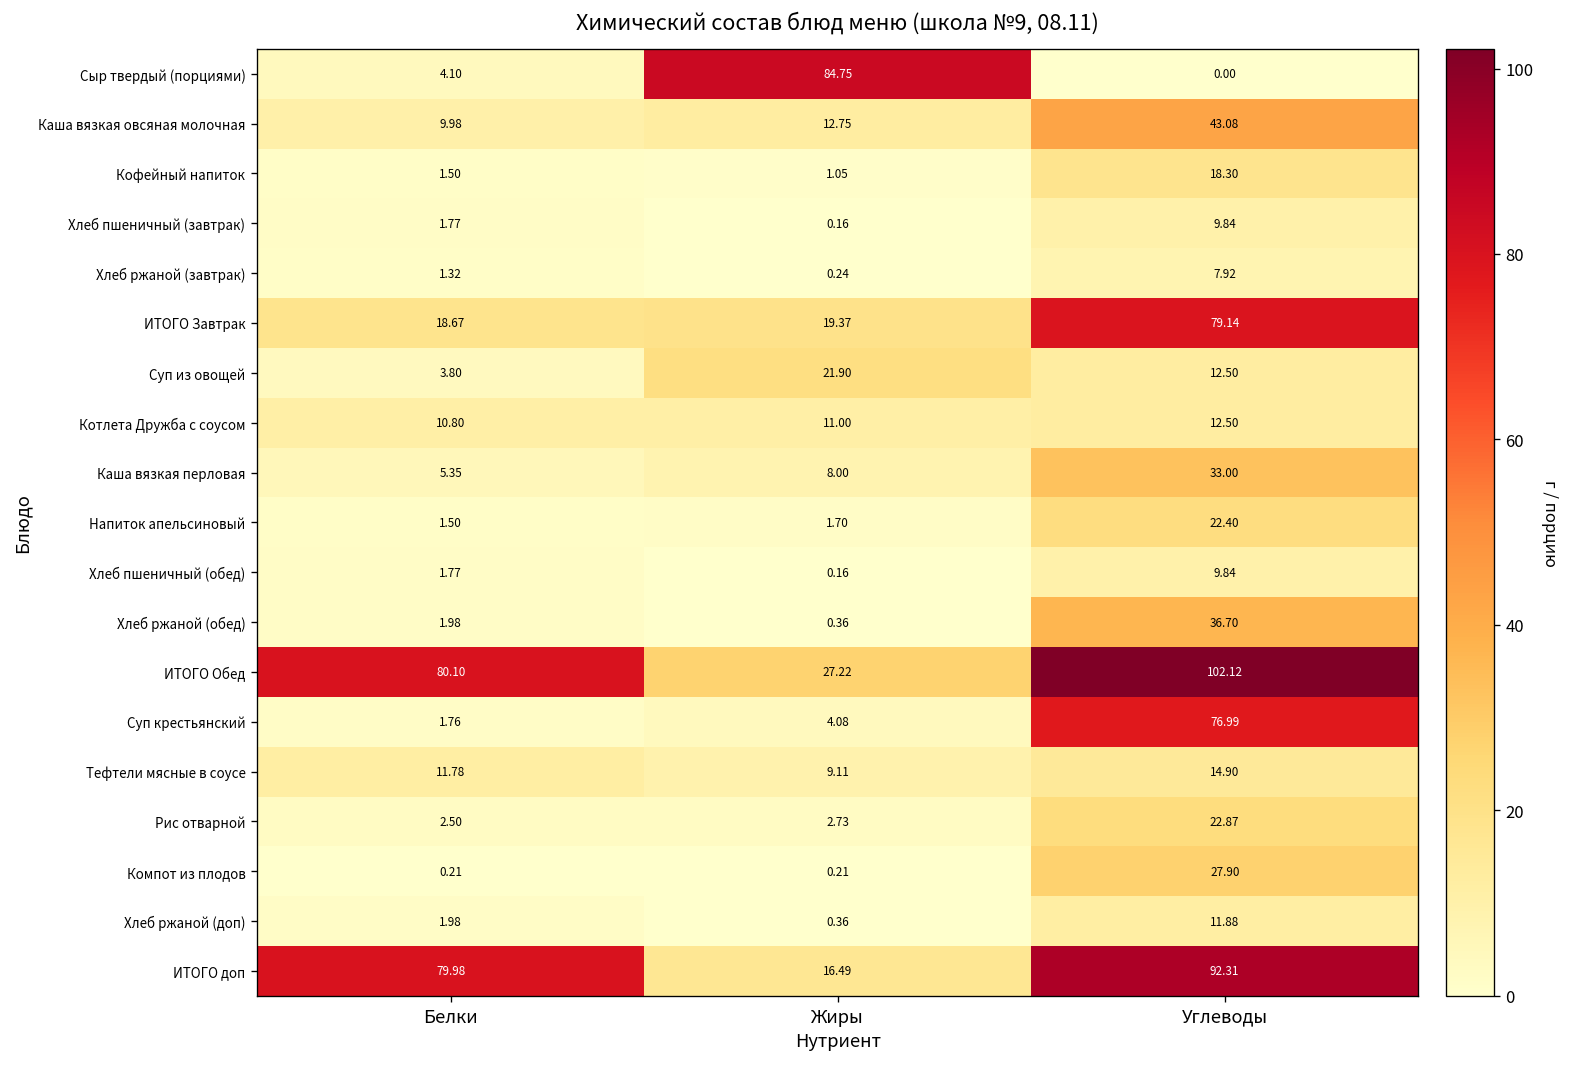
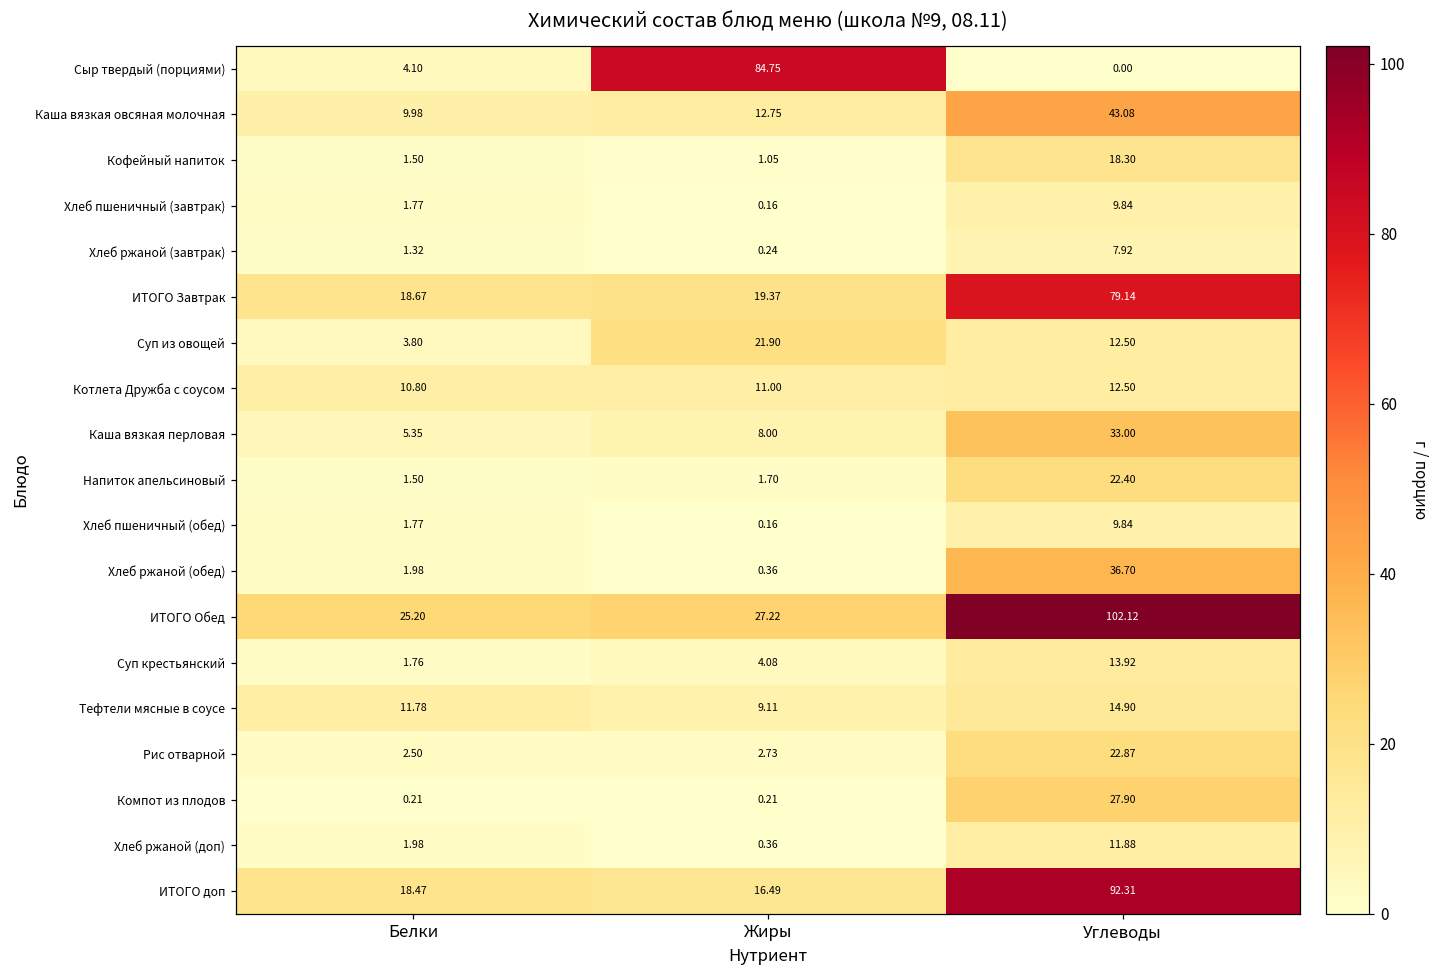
ИТОГО Обед, Белки: 80.10 -> 25.20
Суп крестьянский, Углеводы: 76.99 -> 13.92
ИТОГО доп, Белки: 79.98 -> 18.47
